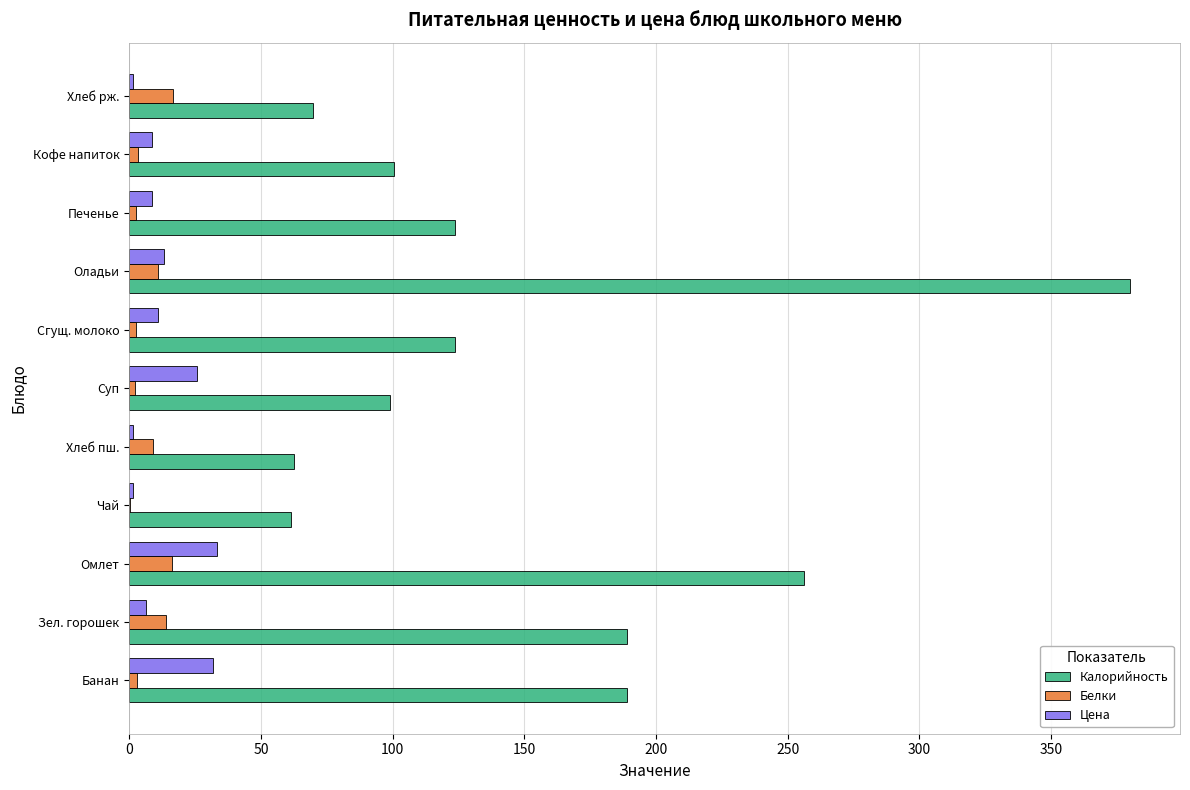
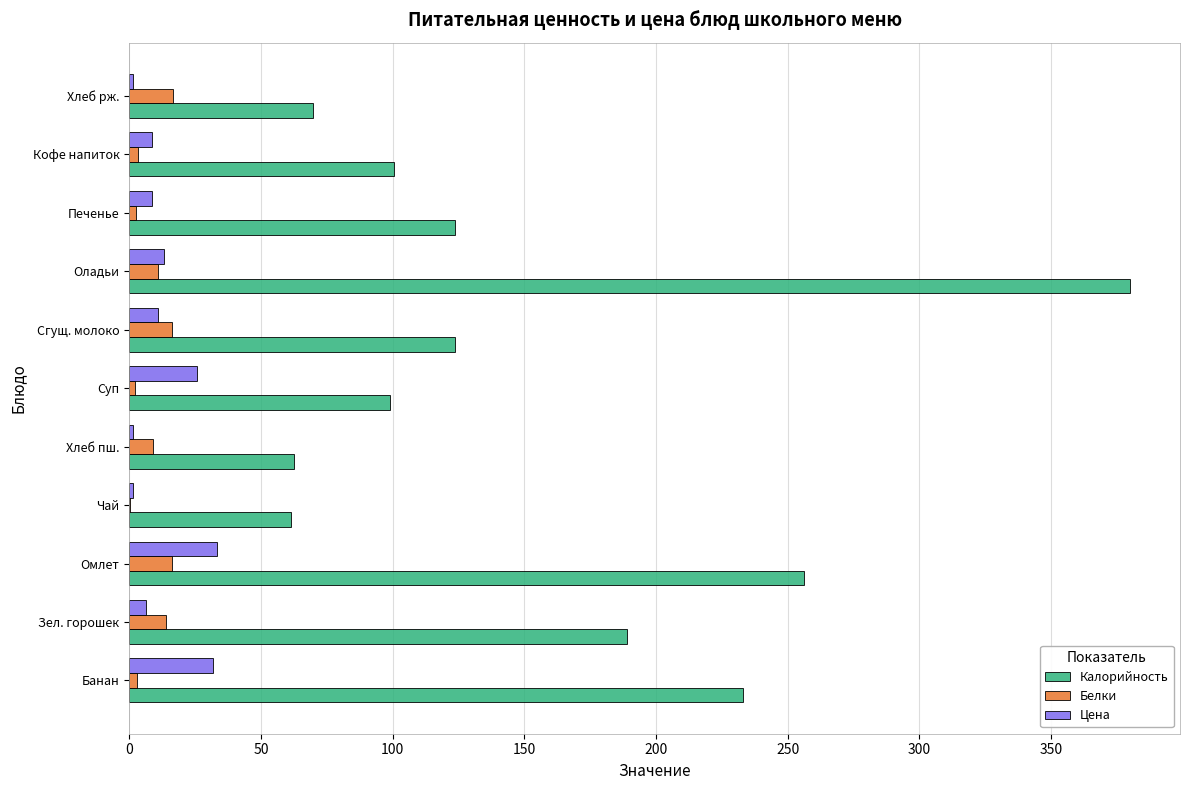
Белки, Сгущ. молоко: 3 -> 16
Калорийность, Банан: 189 -> 233
